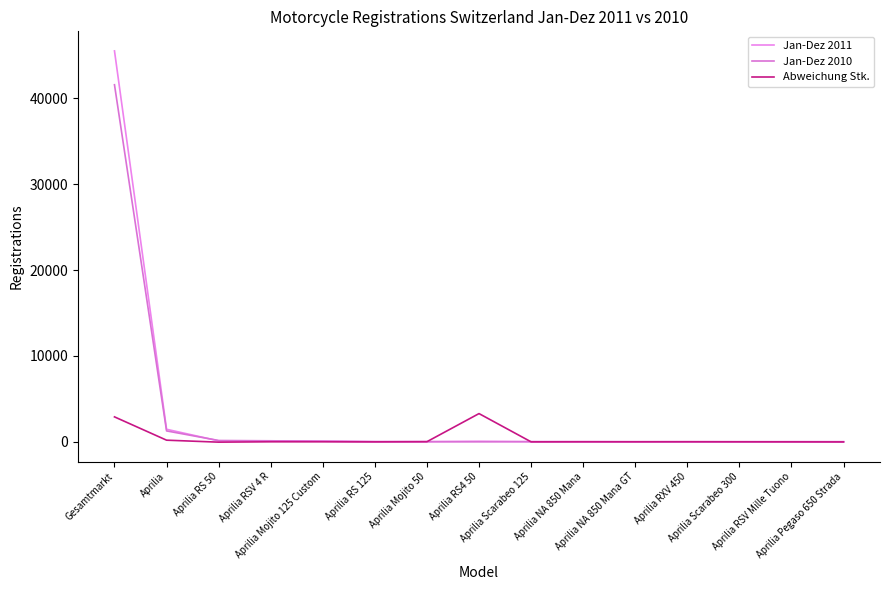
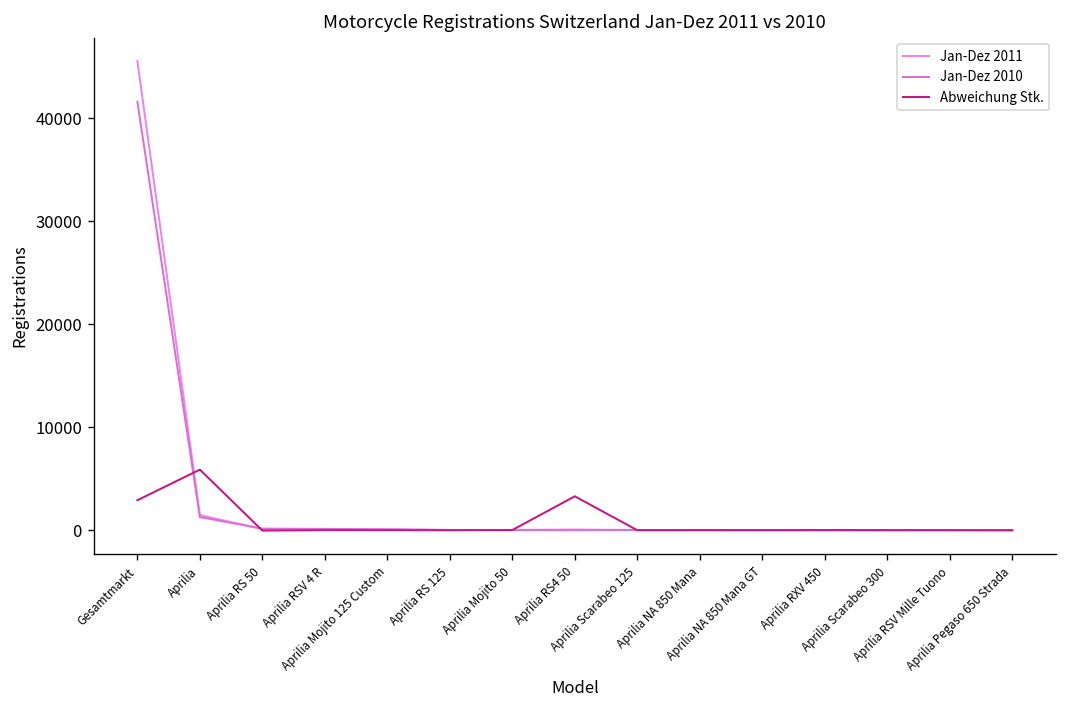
Abweichung Stk., Aprilia: 0 -> 6000
